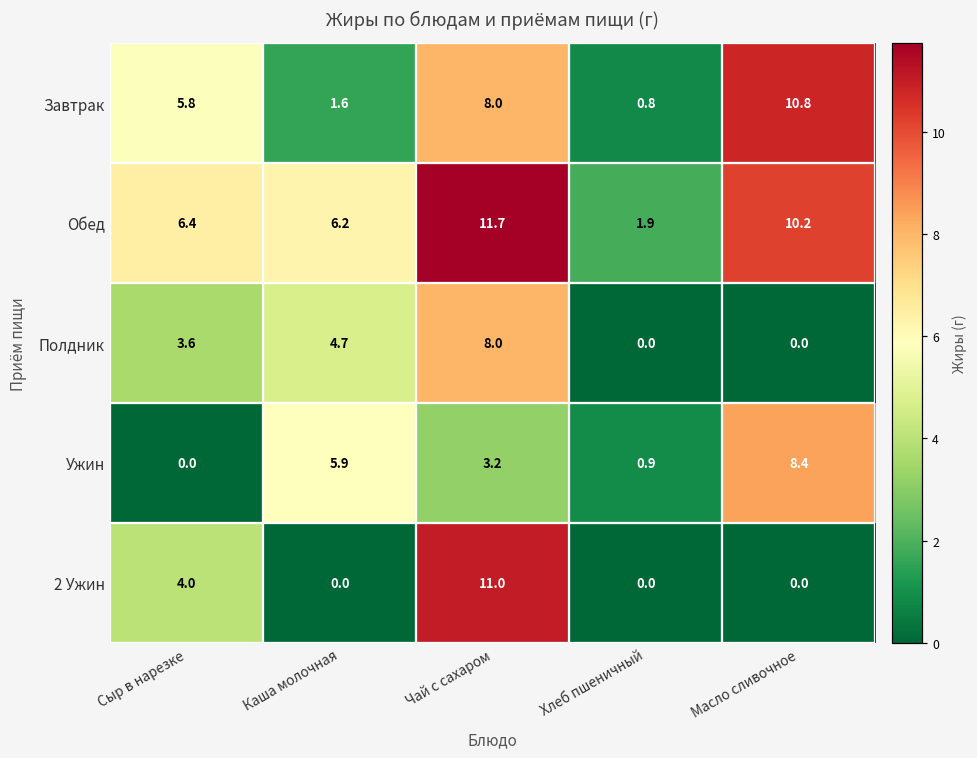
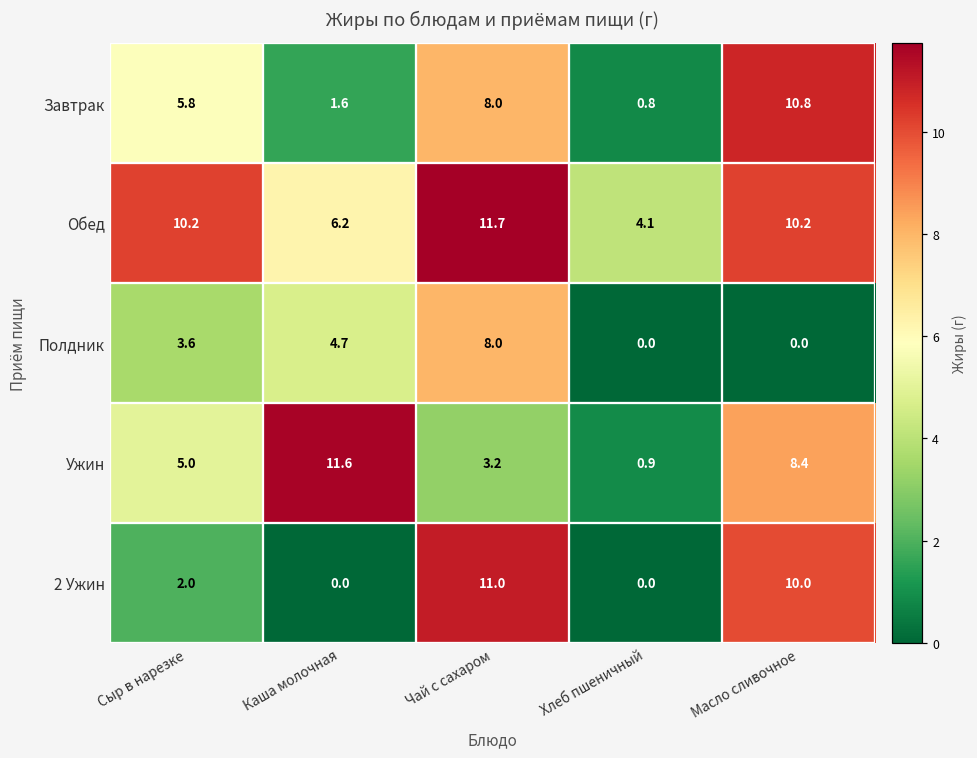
Обед, Сыр в нарезке: 6.4 -> 10.2
Обед, Хлеб пшеничный: 1.9 -> 4.1
Ужин, Сыр в нарезке: 0.0 -> 5.0
Ужин, Каша молочная: 5.9 -> 11.6
2 Ужин, Сыр в нарезке: 4.0 -> 2.0
2 Ужин, Масло сливочное: 0.0 -> 10.0
